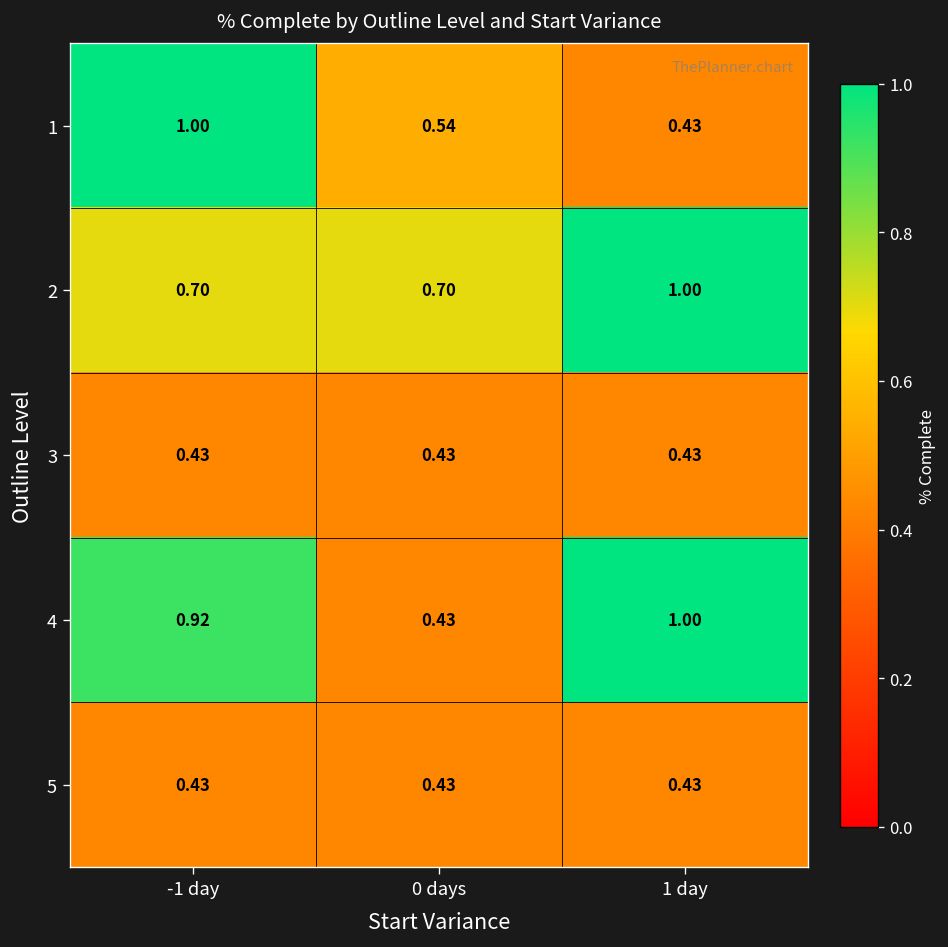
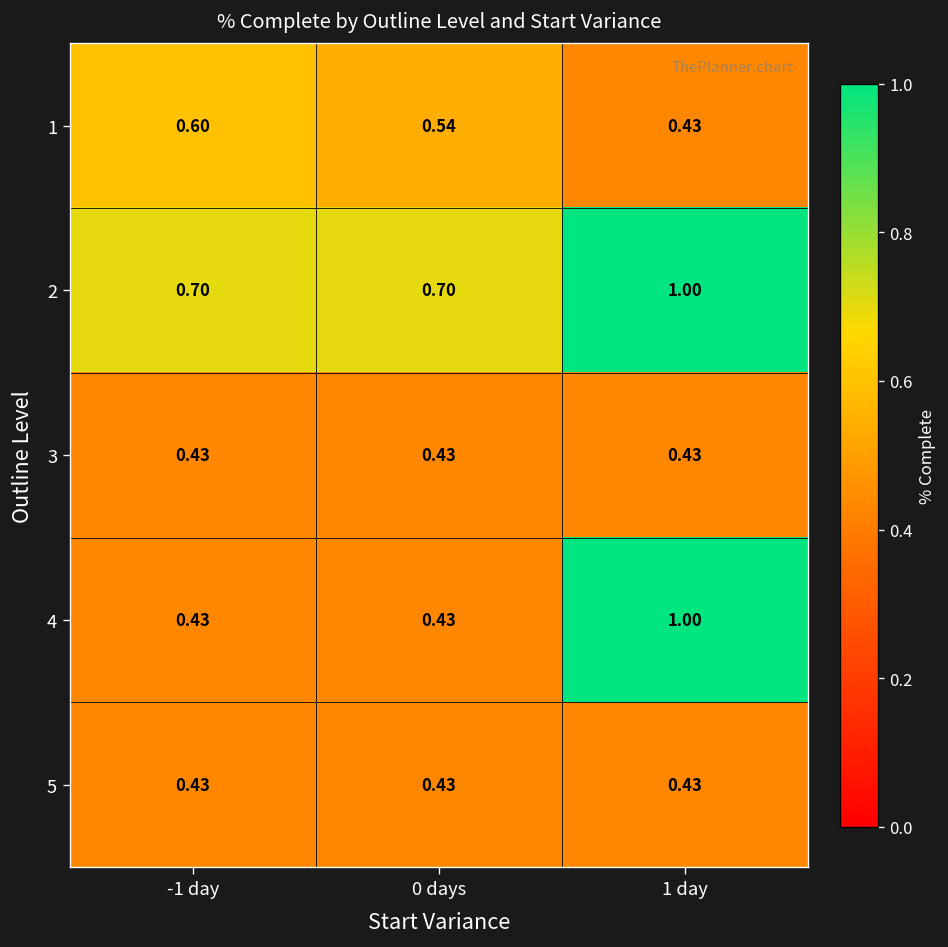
1, -1 day: 1.00 -> 0.60
4, -1 day: 0.92 -> 0.43
